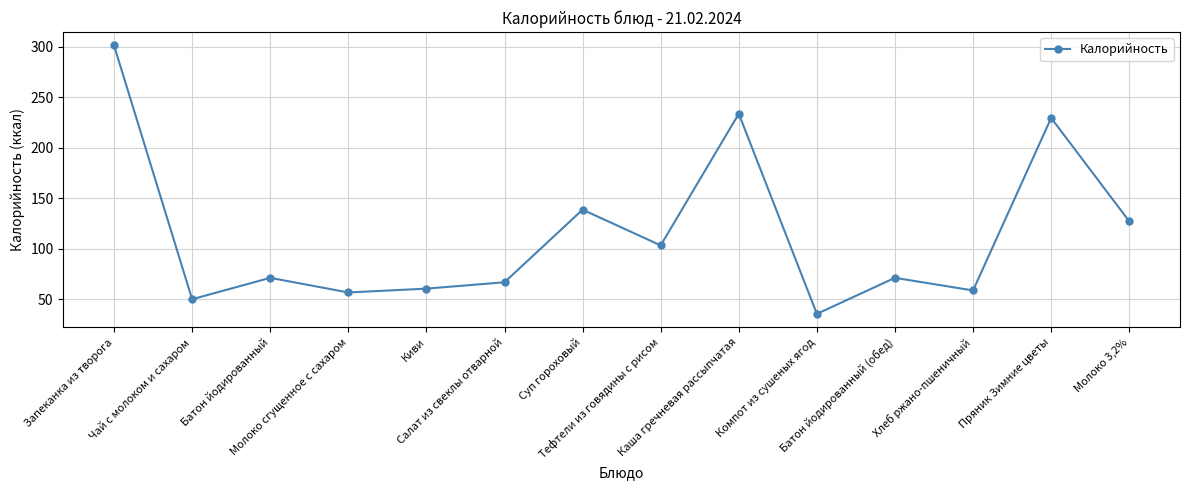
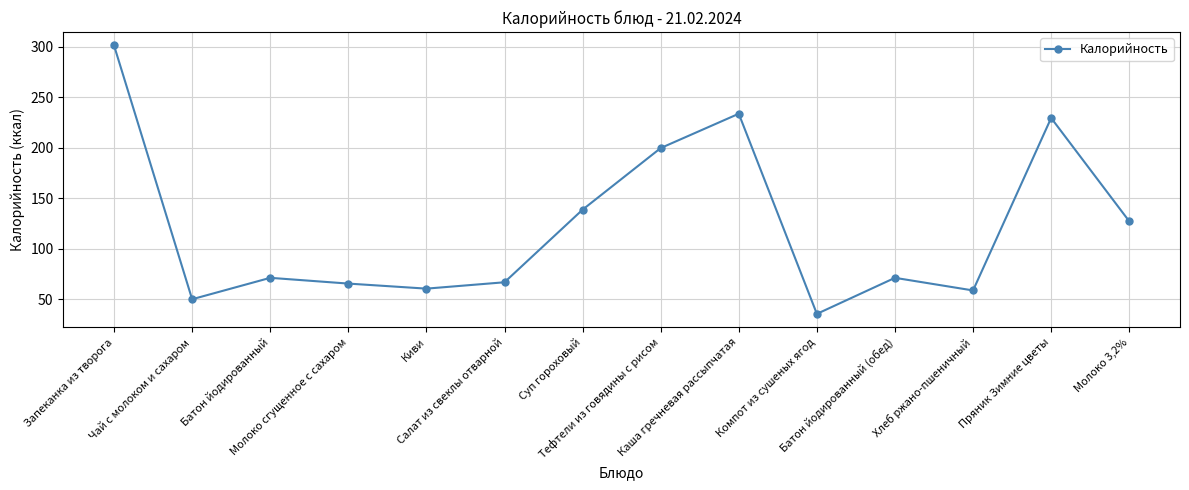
Молоко сгущенное с сахаром: 57 -> 66
Тефтели из говядины с рисом: 103 -> 200
